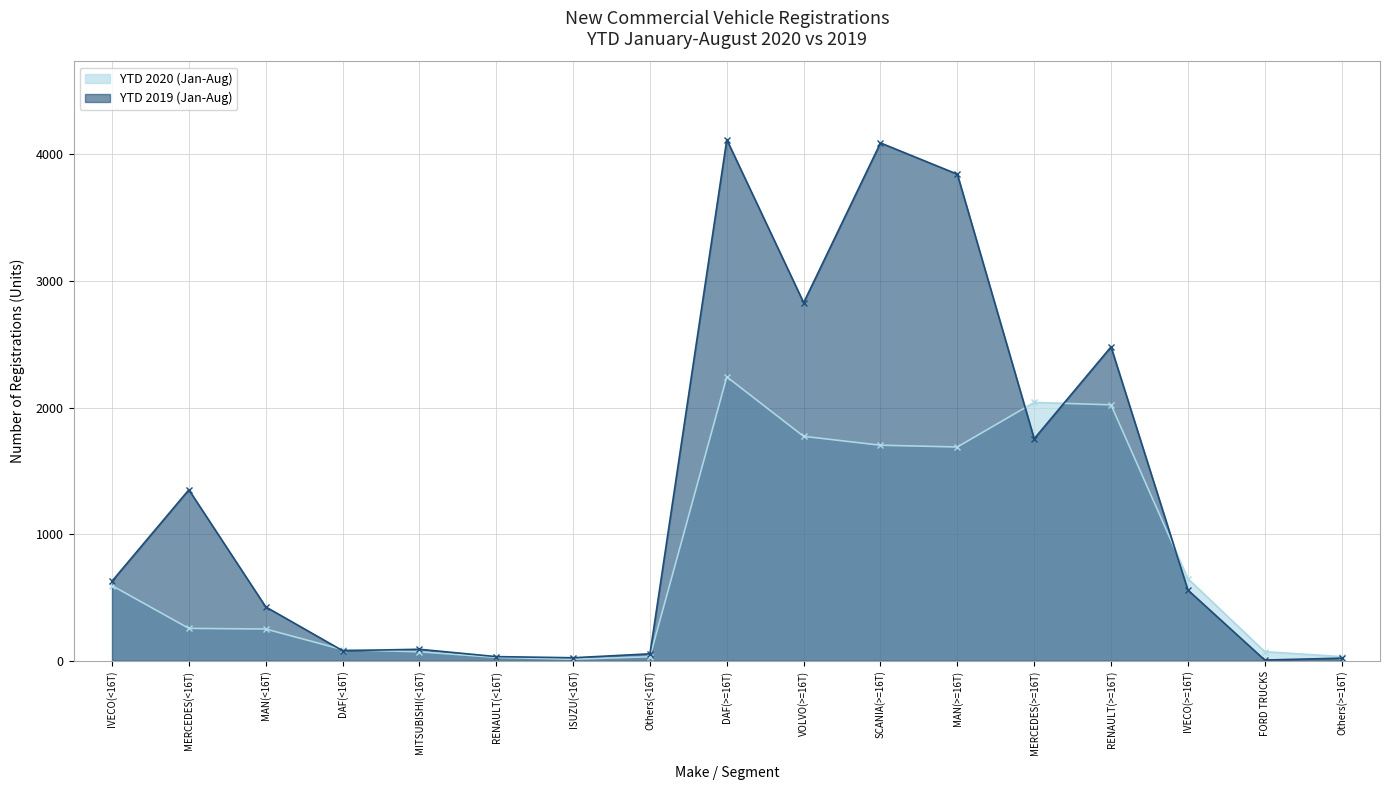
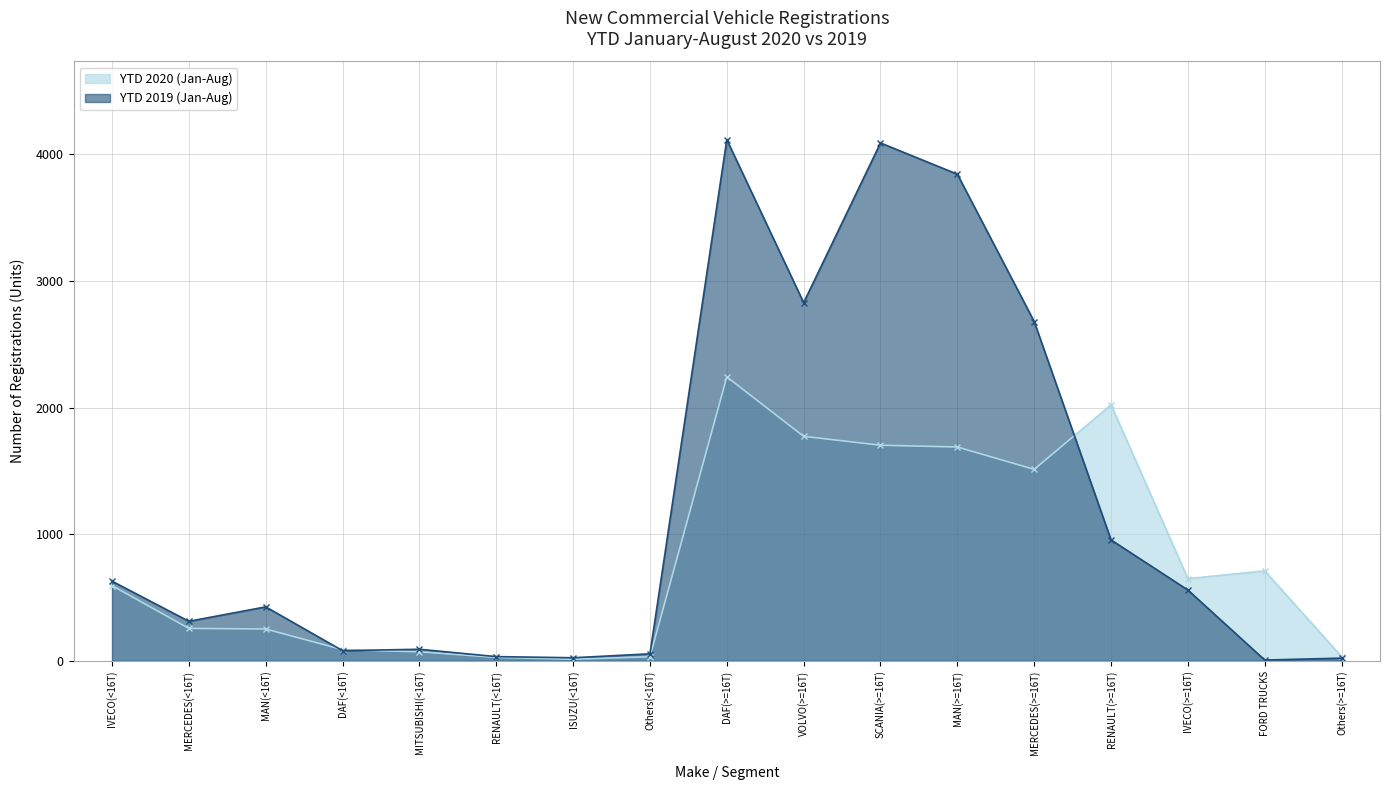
YTD 2019 (Jan-Aug), MERCEDES(<16T): 1350 -> 310
YTD 2020 (Jan-Aug), MERCEDES(>=16T): 2040 -> 1510
YTD 2019 (Jan-Aug), MERCEDES(>=16T): 1750 -> 2680
YTD 2019 (Jan-Aug), RENAULT(>=16T): 2480 -> 960
YTD 2020 (Jan-Aug), FORD TRUCKS: 70 -> 710
